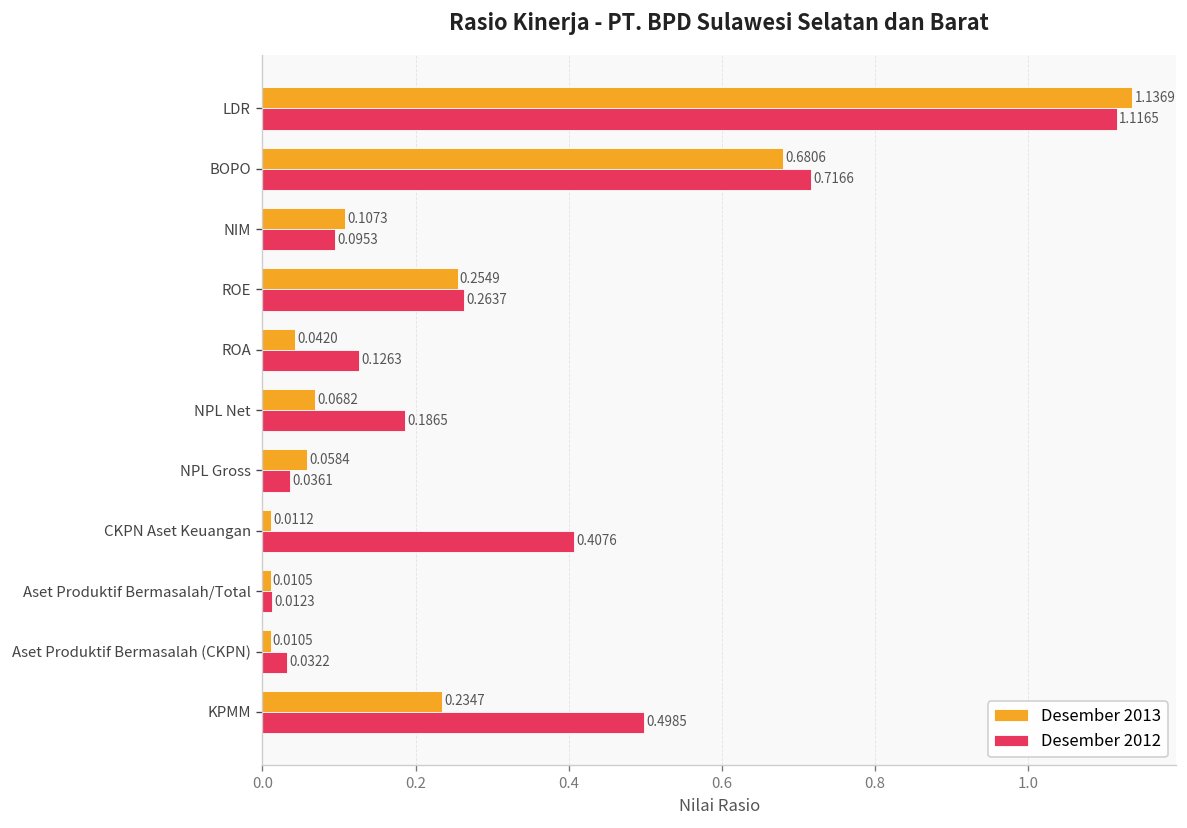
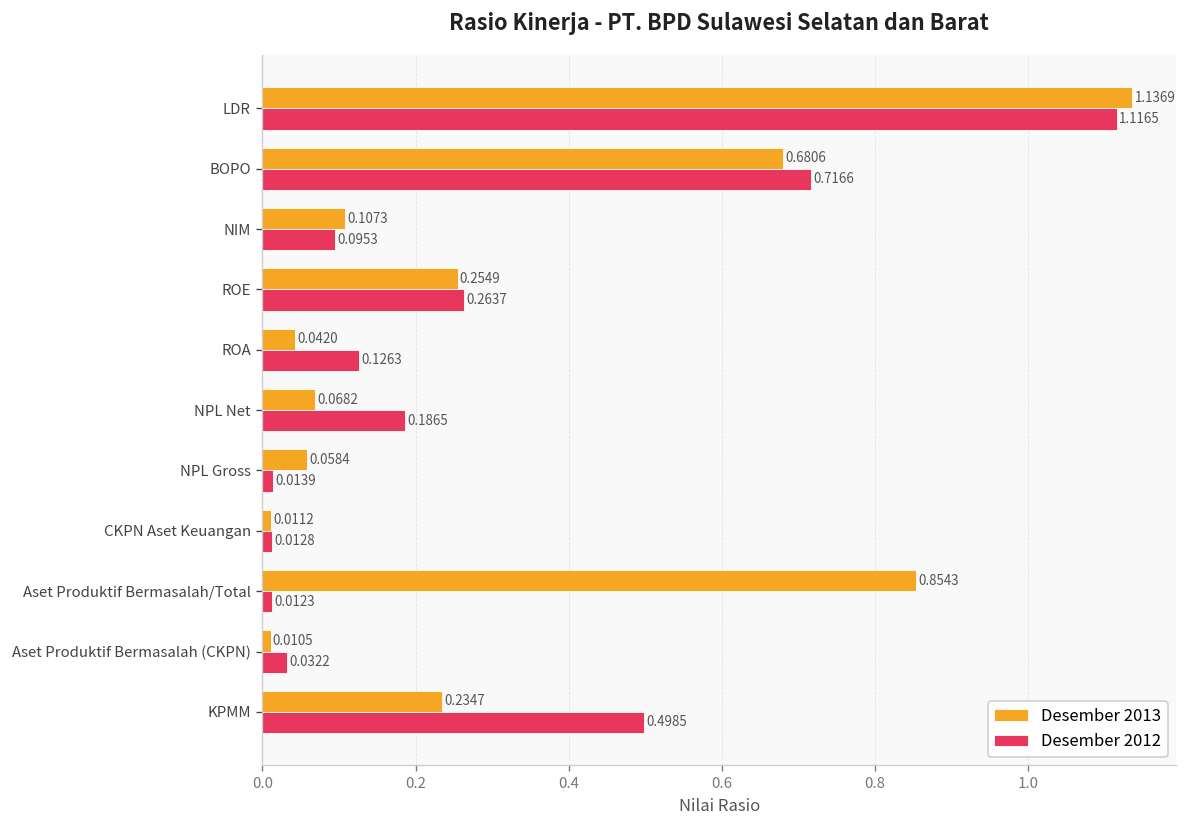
Desember 2012, NPL Gross: 0.0361 -> 0.0139
Desember 2012, CKPN Aset Keuangan: 0.4076 -> 0.0128
Desember 2013, Aset Produktif Bermasalah/Total: 0.0105 -> 0.8543
